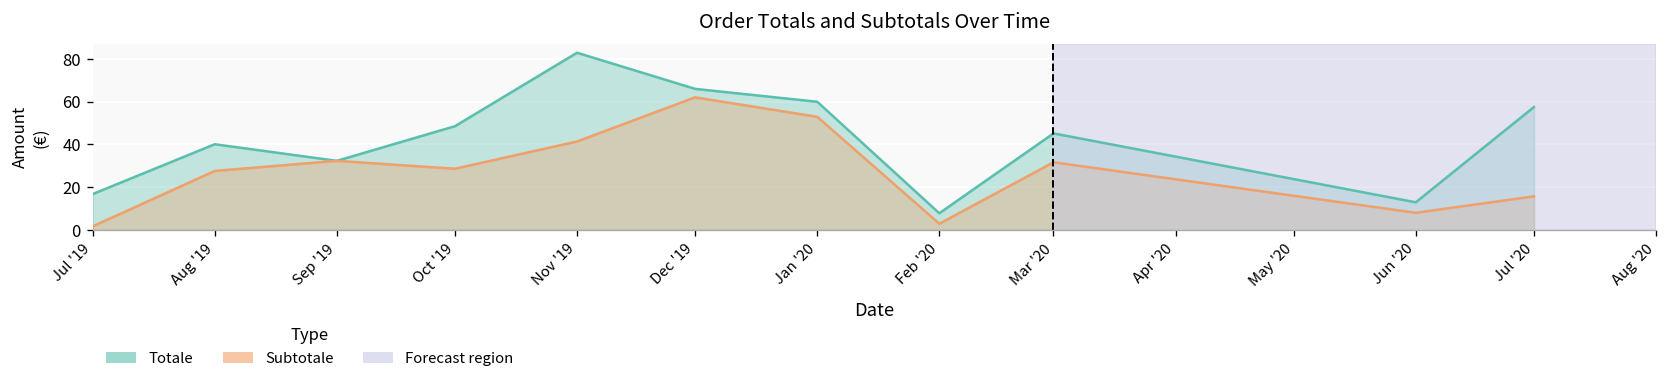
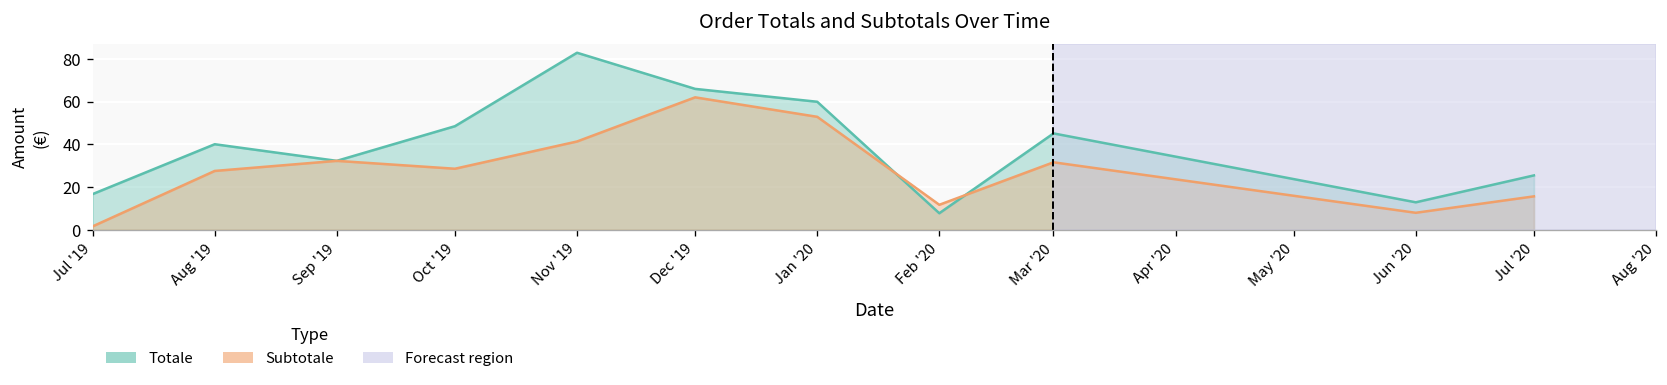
Subtotale, Feb '20: 3 -> 12
Totale, Jul '20: 57 -> 25
